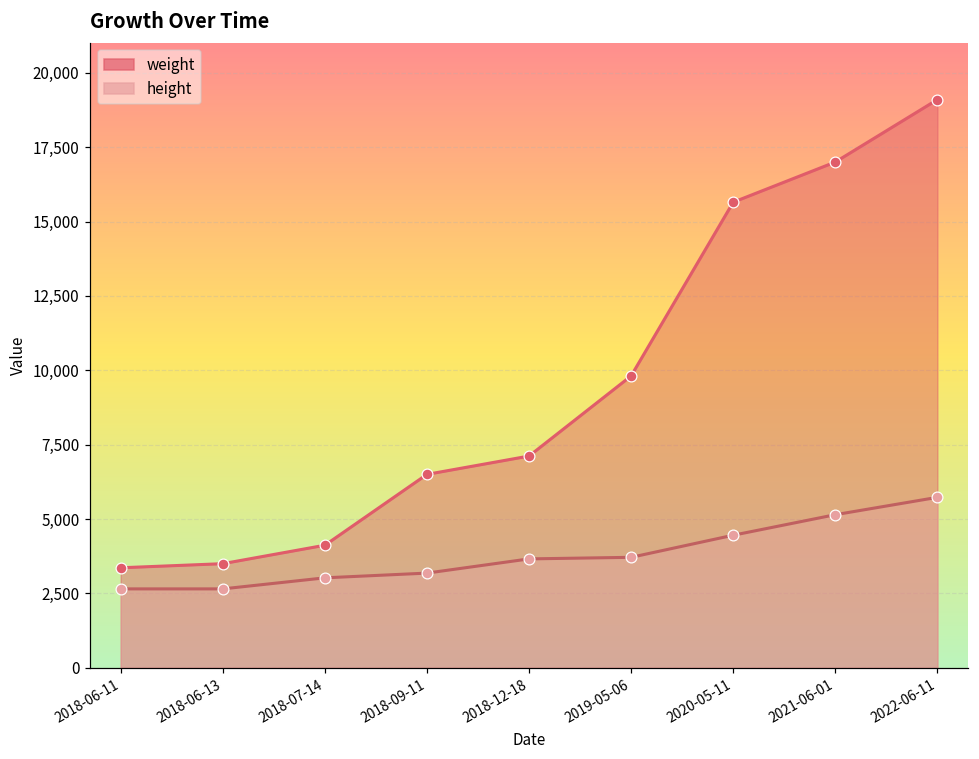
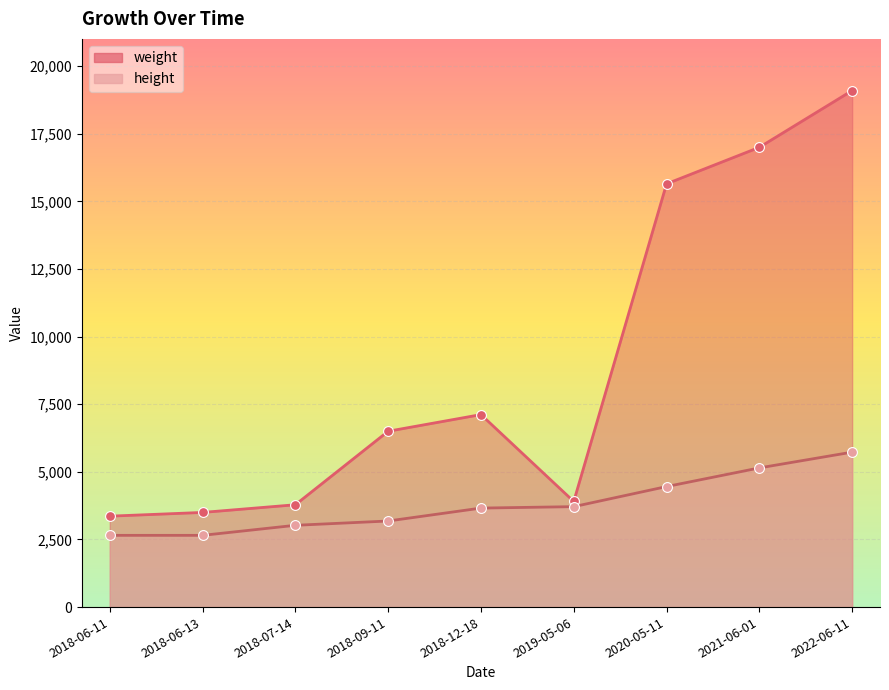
weight, 2018-07-14: 4,100 -> 3,800
weight, 2019-05-06: 9,800 -> 3,900
